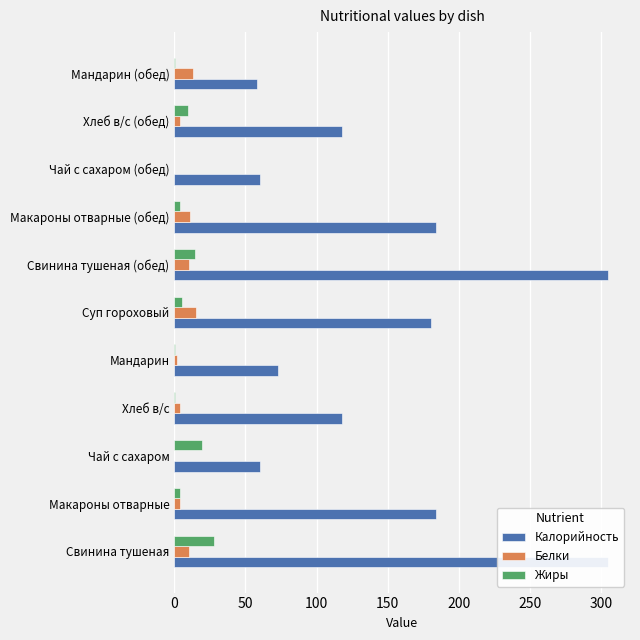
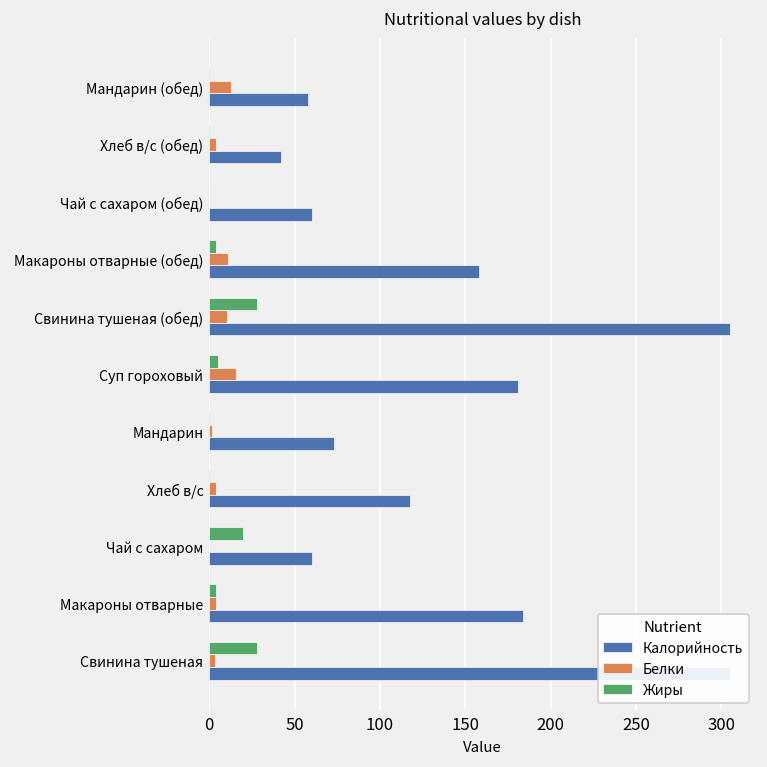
Жиры, Хлеб в/с (обед): 9 -> 0
Калорийность, Хлеб в/с (обед): 118 -> 42
Калорийность, Макароны отварные (обед): 184 -> 158
Жиры, Свинина тушеная (обед): 15 -> 28
Белки, Свинина тушеная: 11 -> 4
